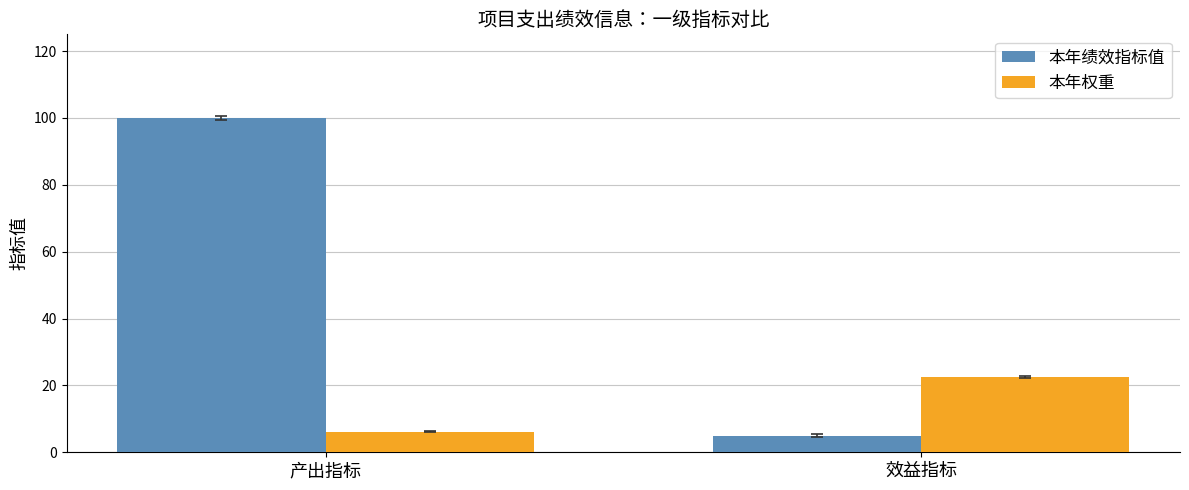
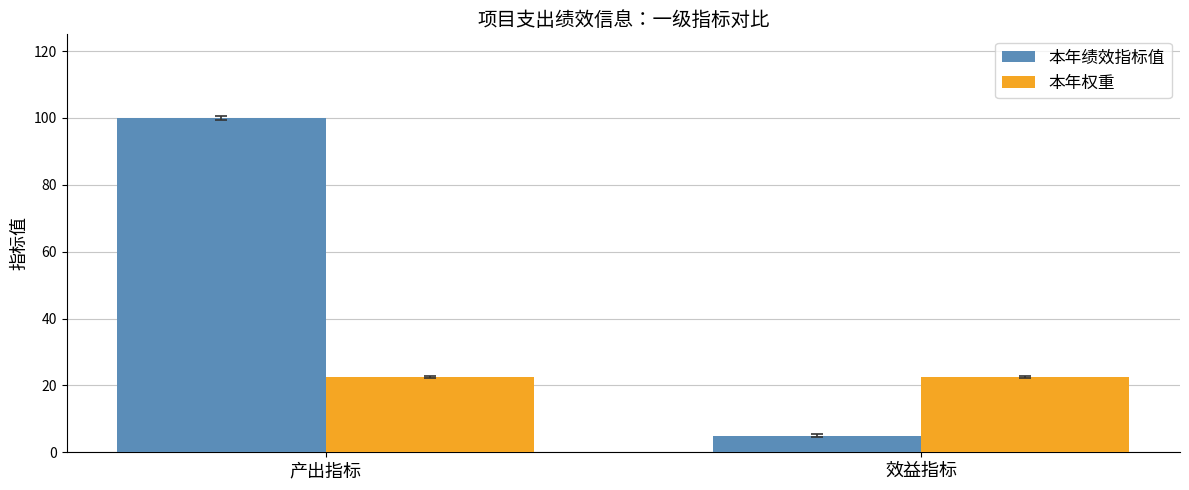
本年权重, 产出指标: 6 -> 23
